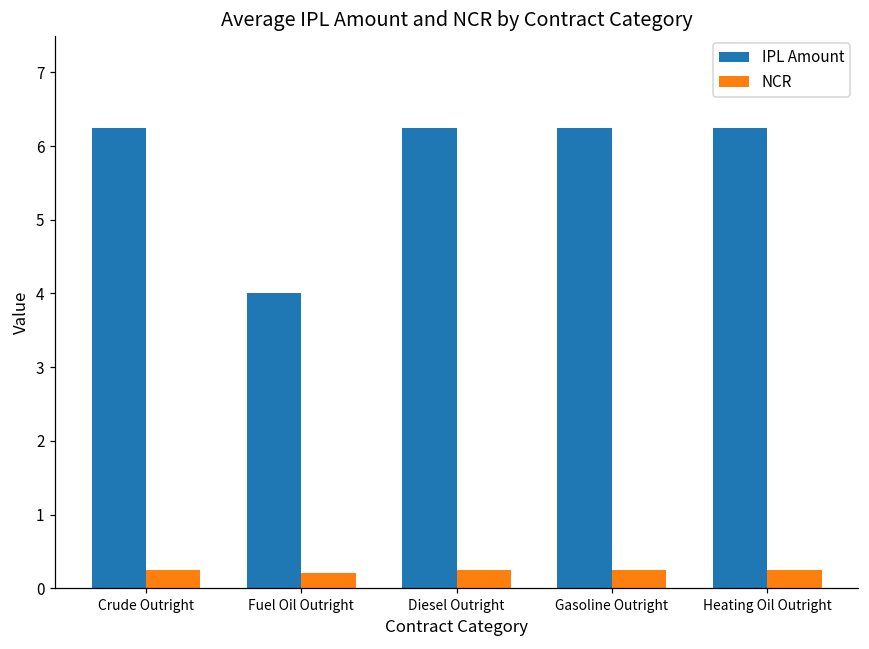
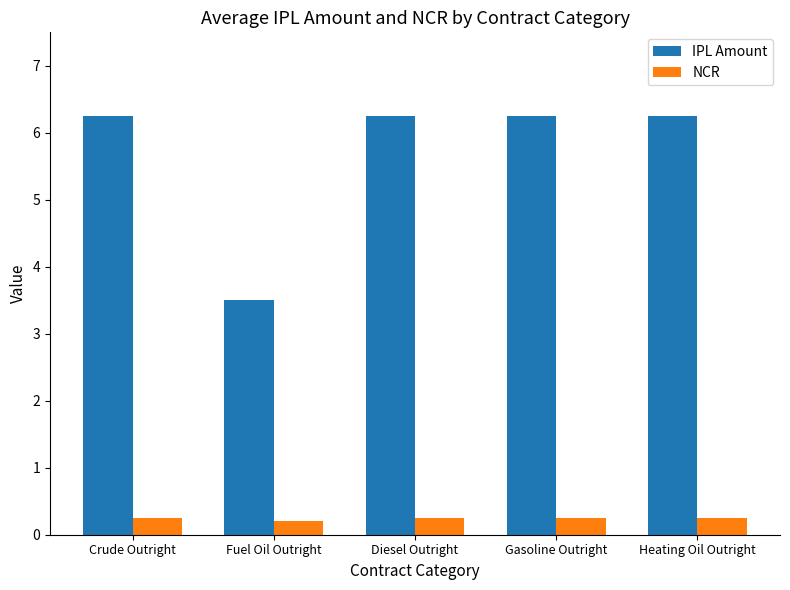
IPL Amount, Fuel Oil Outright: 4.0 -> 3.5
